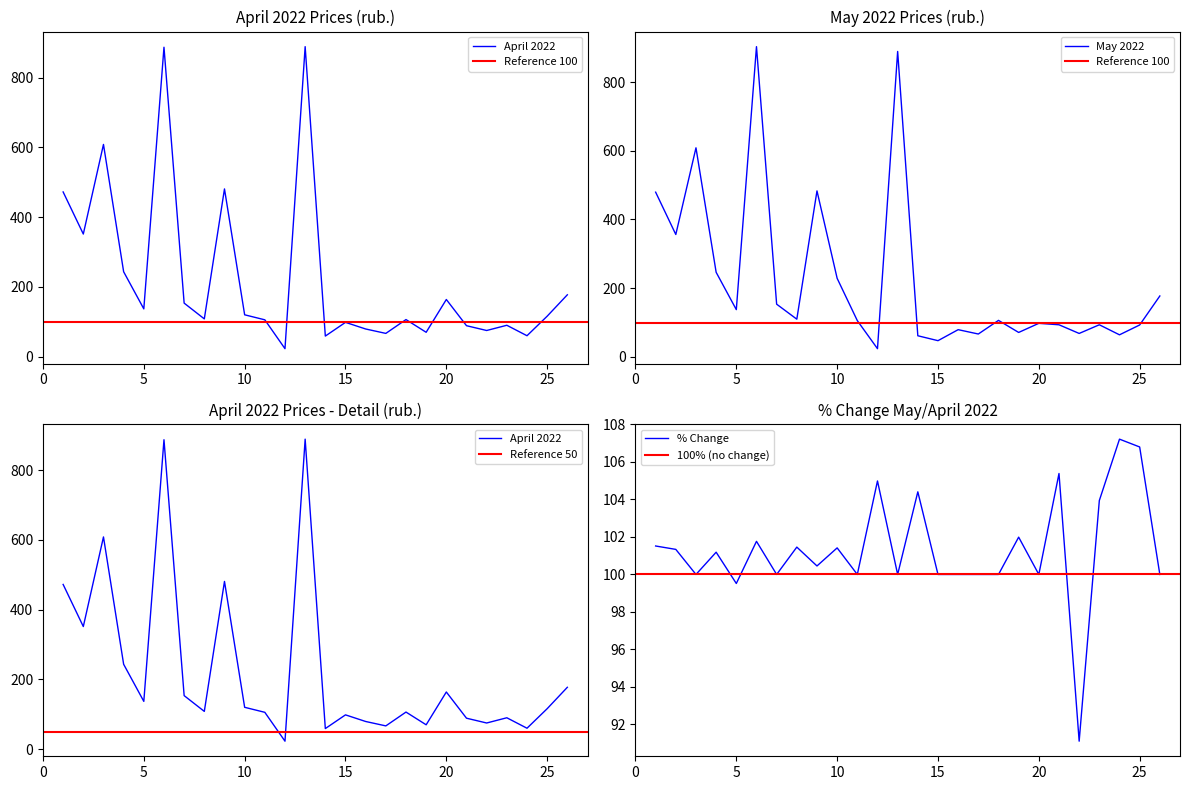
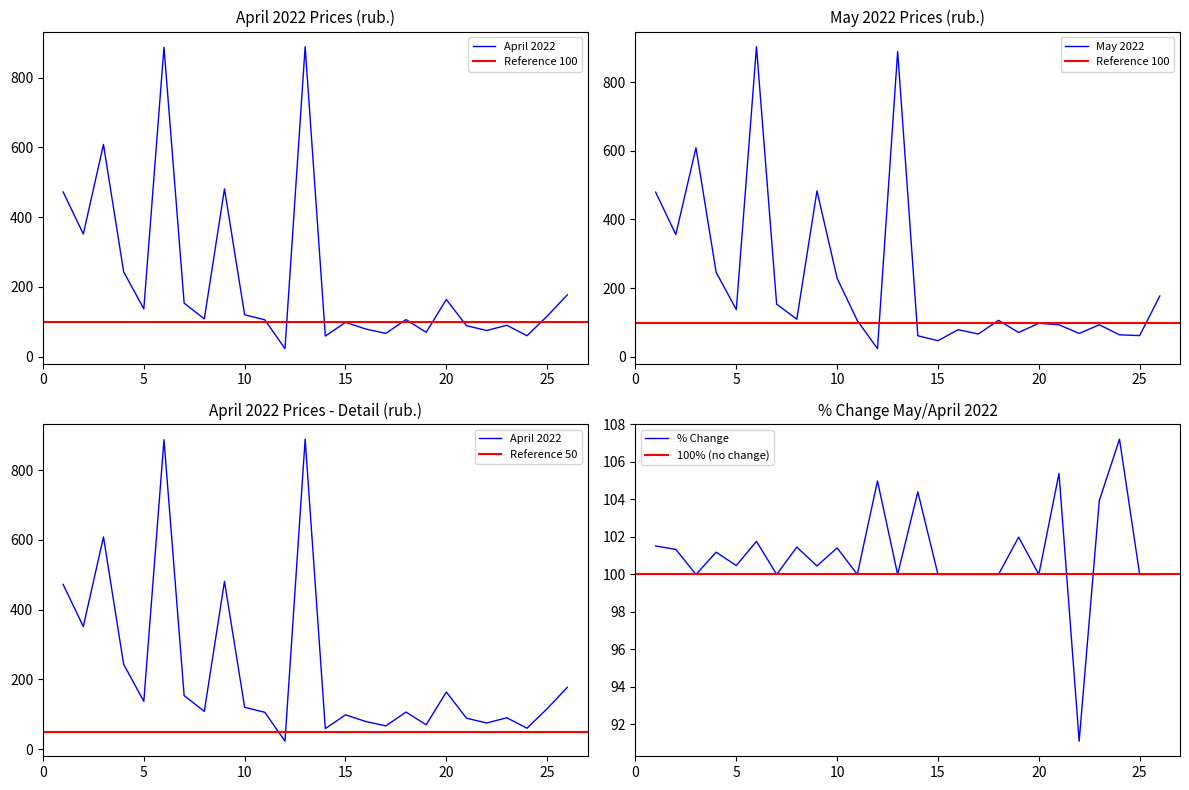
May 2022 Prices (rub.), 25: 90 -> 60
% Change May/April 2022, 5: 99.5 -> 100.5
% Change May/April 2022, 25: 106.8 -> 100.0
